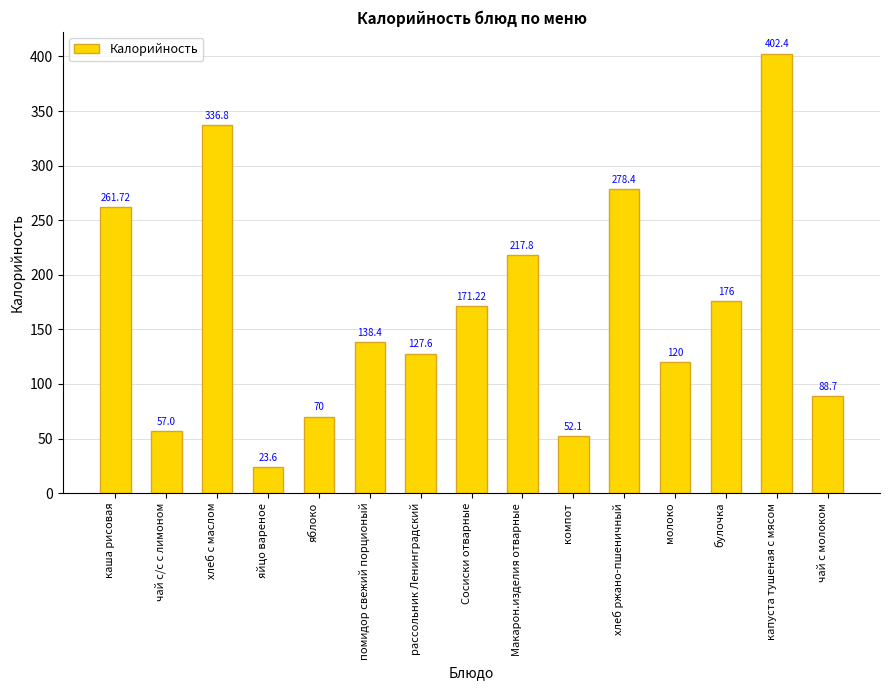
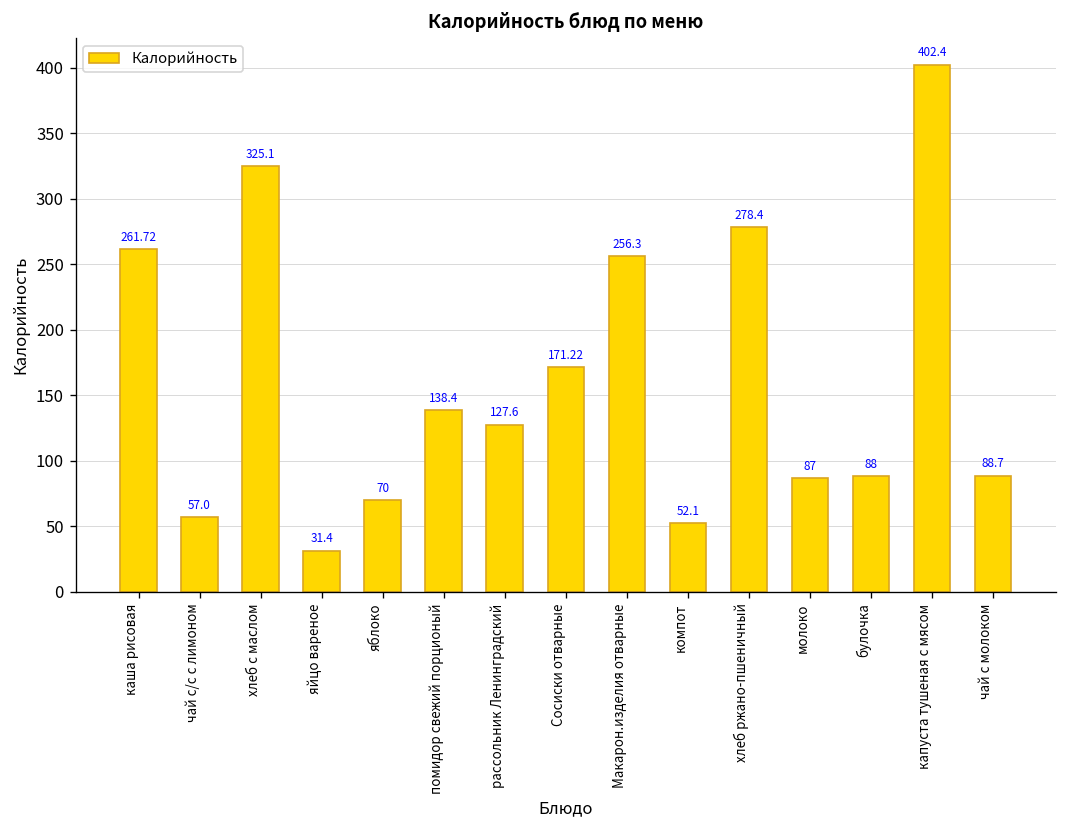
хлеб с маслом: 336.8 -> 325.1
яйцо вареное: 23.6 -> 31.4
Макарон.изделия отварные: 217.8 -> 256.3
молоко: 120 -> 87
булочка: 176 -> 88
